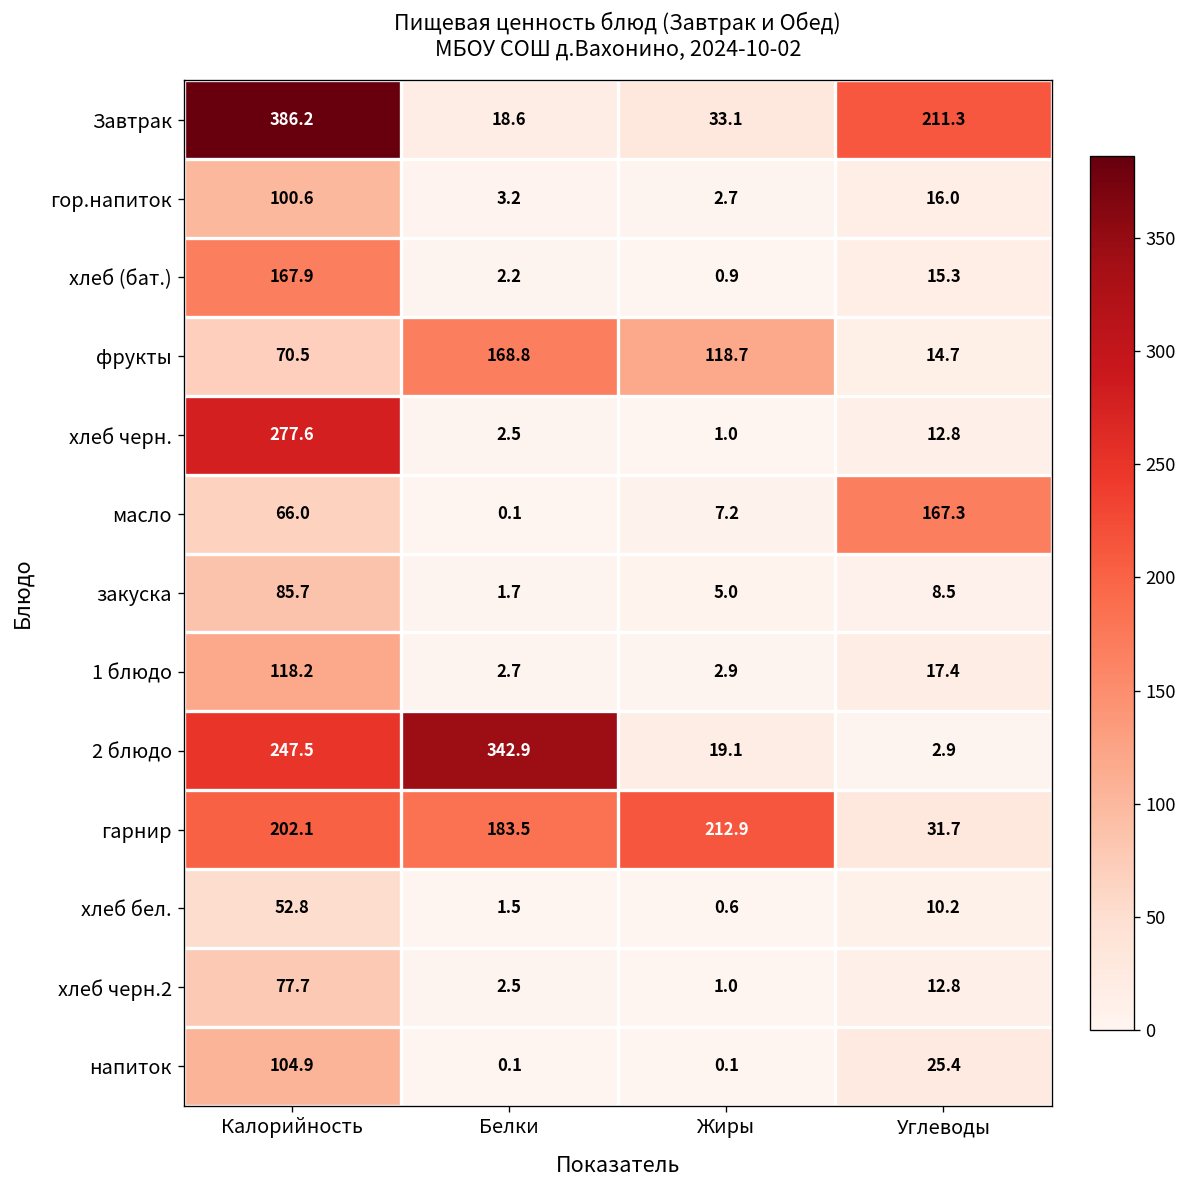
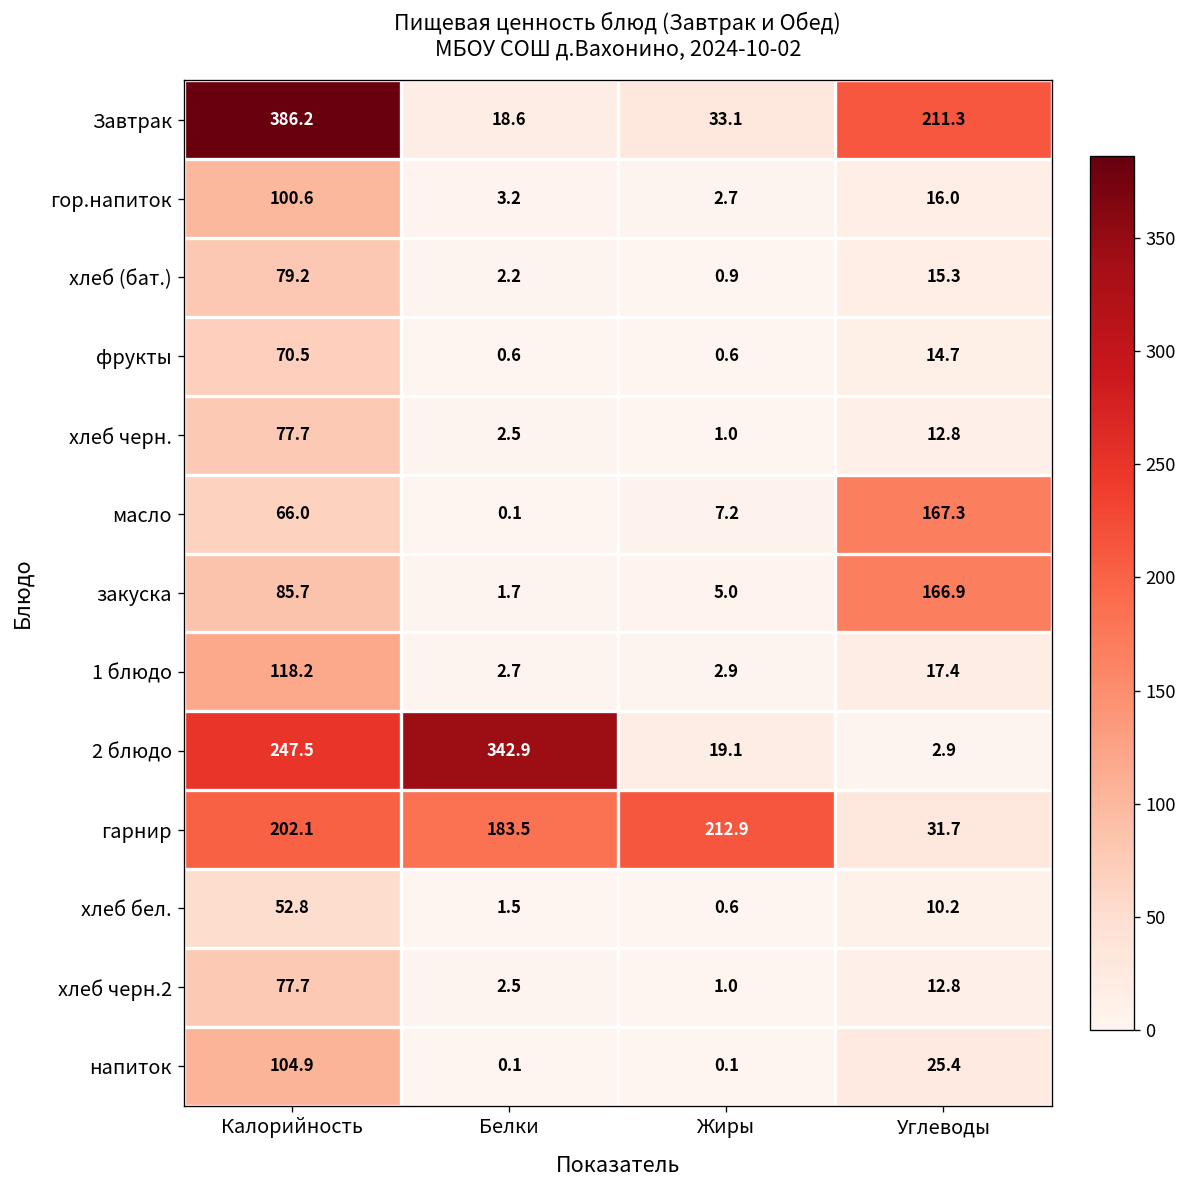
хлеб (бат.), Калорийность: 167.9 -> 79.2
фрукты, Белки: 168.8 -> 0.6
фрукты, Жиры: 118.7 -> 0.6
хлеб черн., Калорийность: 277.6 -> 77.7
закуска, Углеводы: 8.5 -> 166.9
